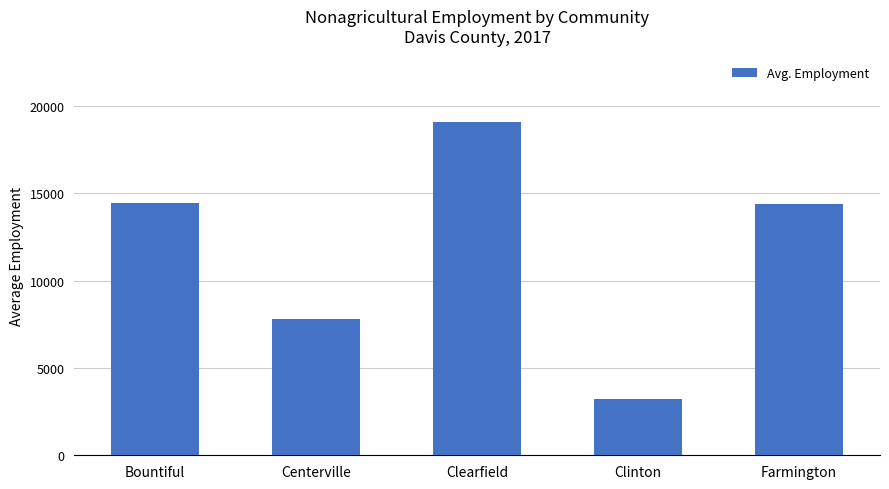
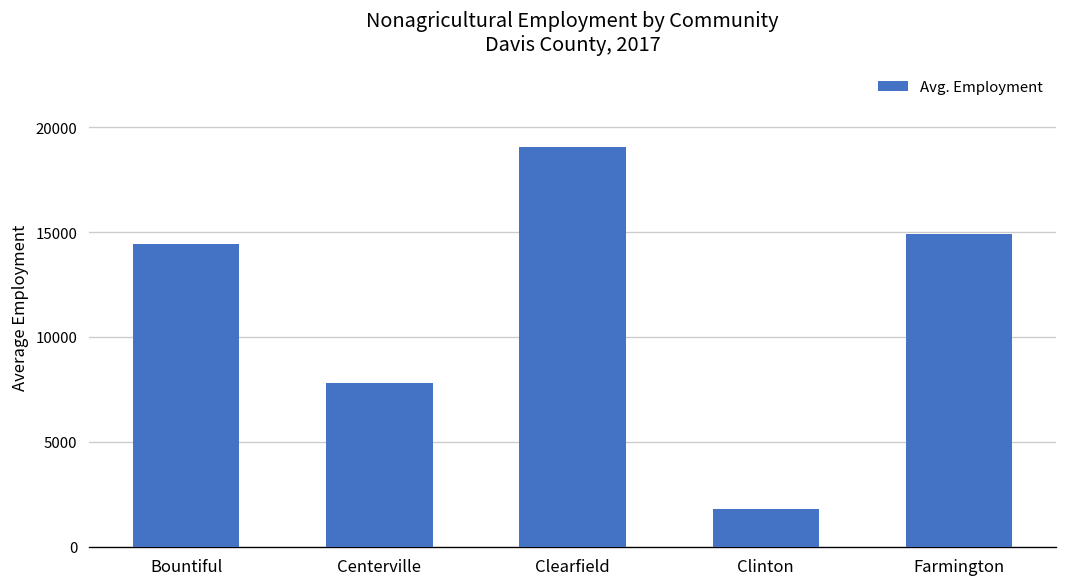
Clinton: 3200 -> 1800
Farmington: 14400 -> 14900
